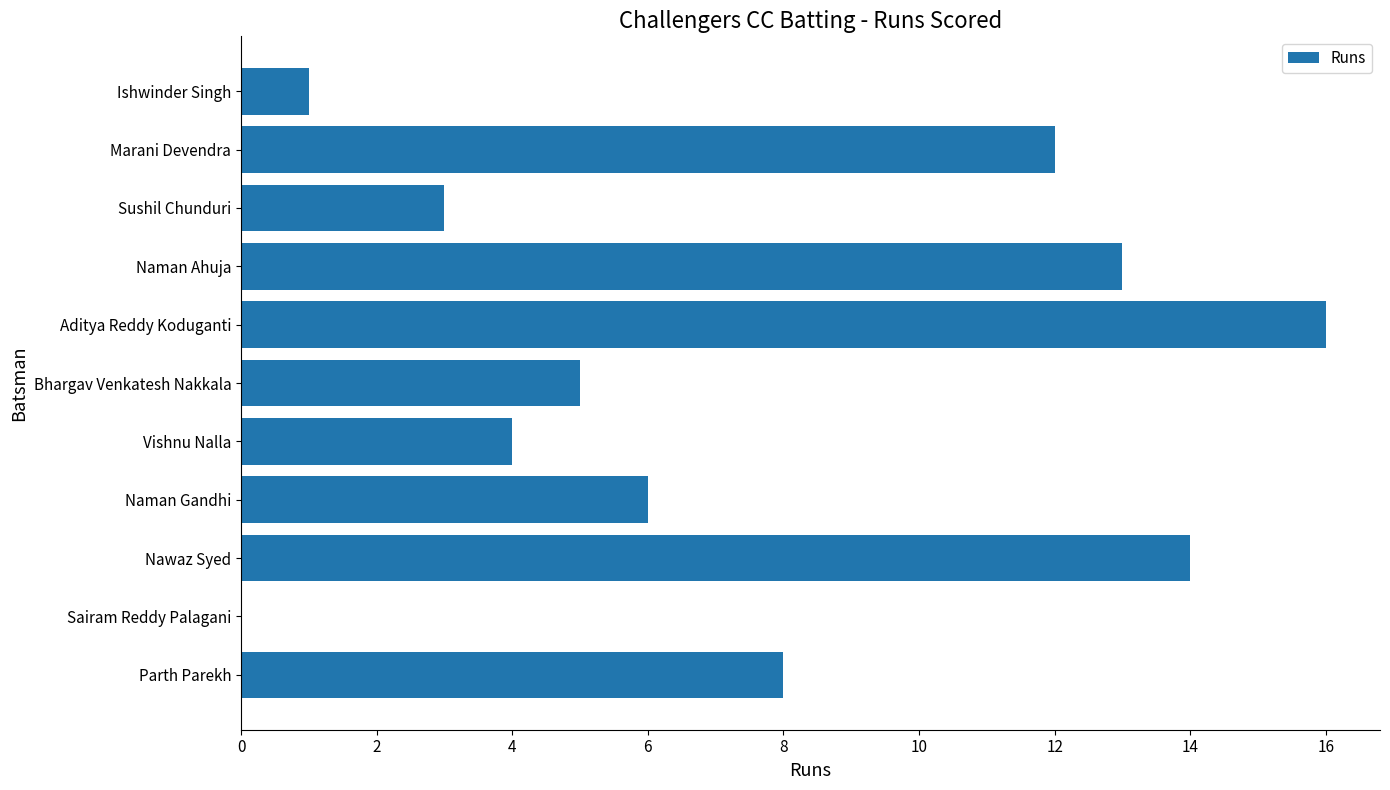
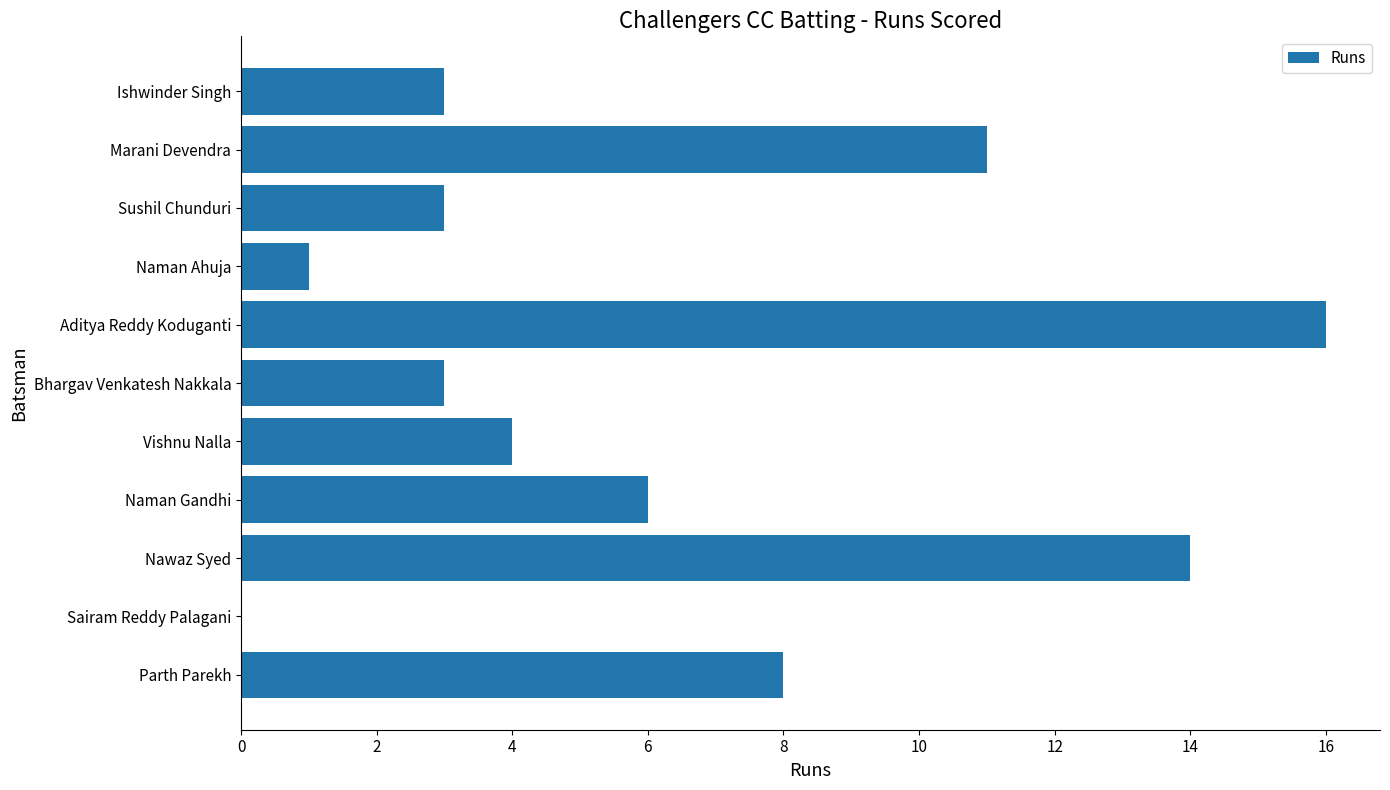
Ishwinder Singh: 1 -> 3
Marani Devendra: 12 -> 11
Naman Ahuja: 13 -> 1
Bhargav Venkatesh Nakkala: 5 -> 3
